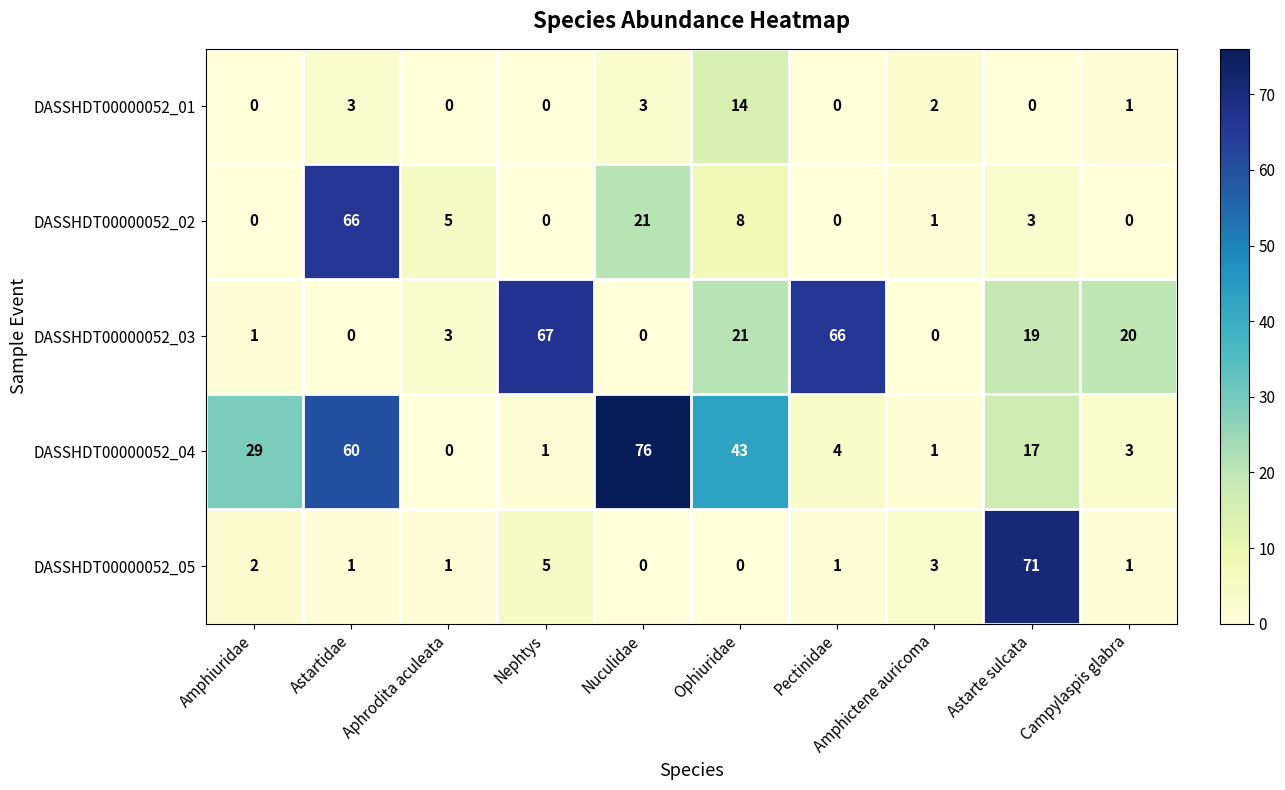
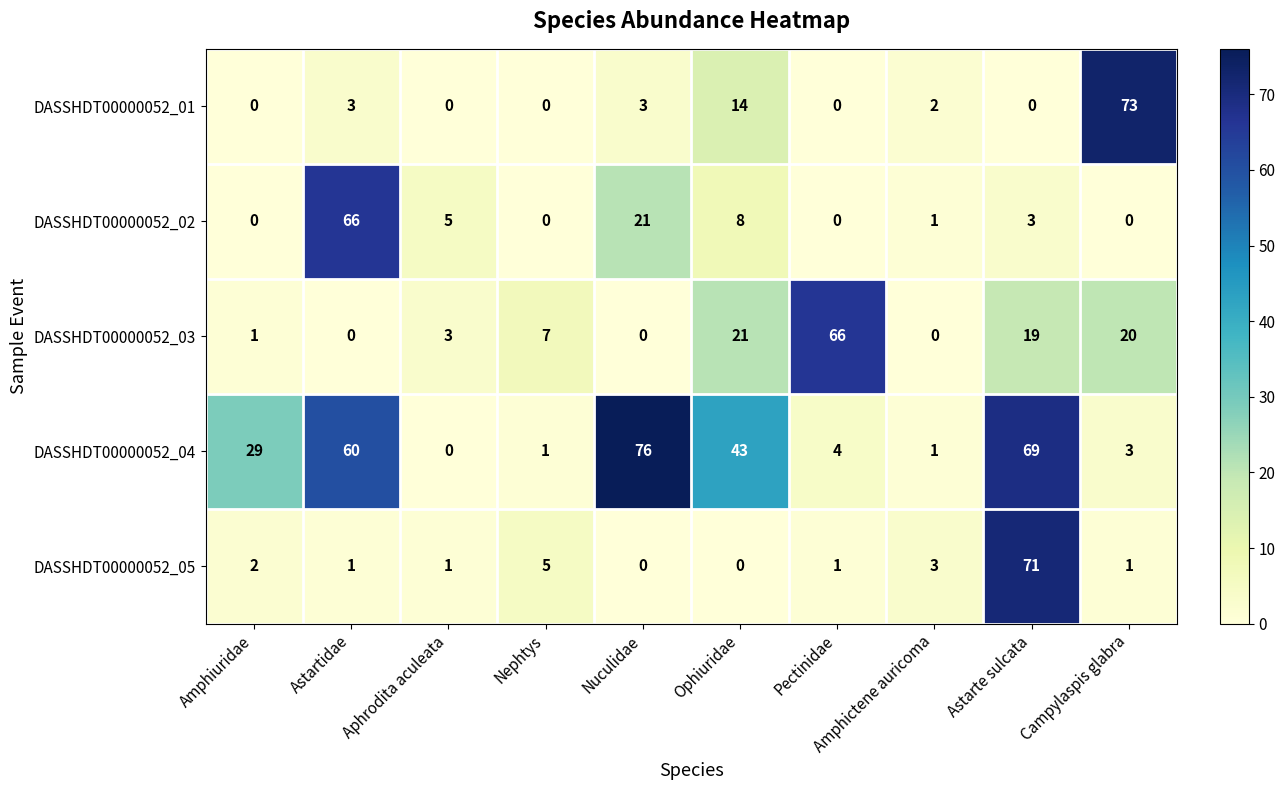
DASSHDT00000052_01, Campylaspis glabra: 1 -> 73
DASSHDT00000052_03, Nephtys: 67 -> 7
DASSHDT00000052_04, Astarte sulcata: 17 -> 69
